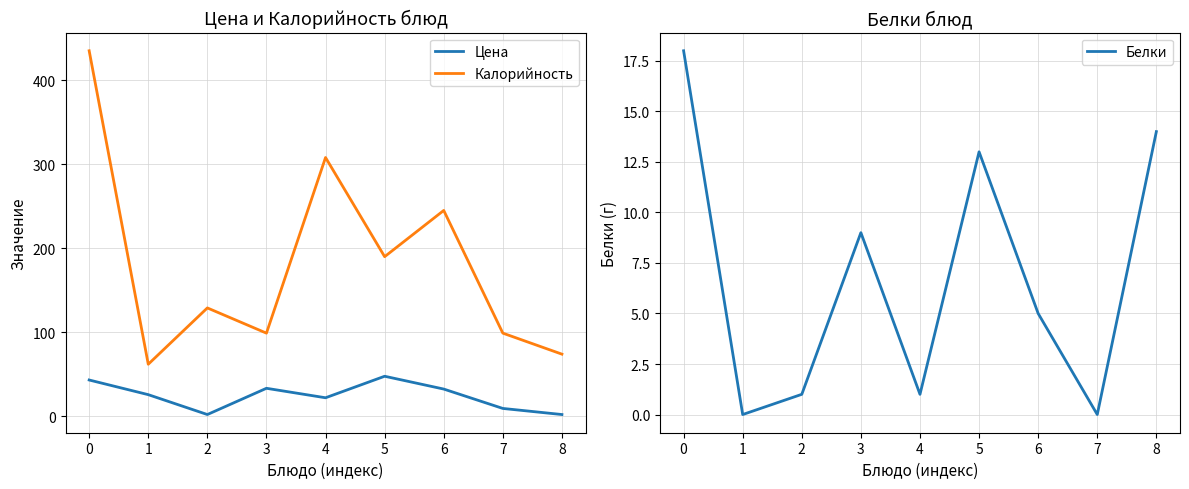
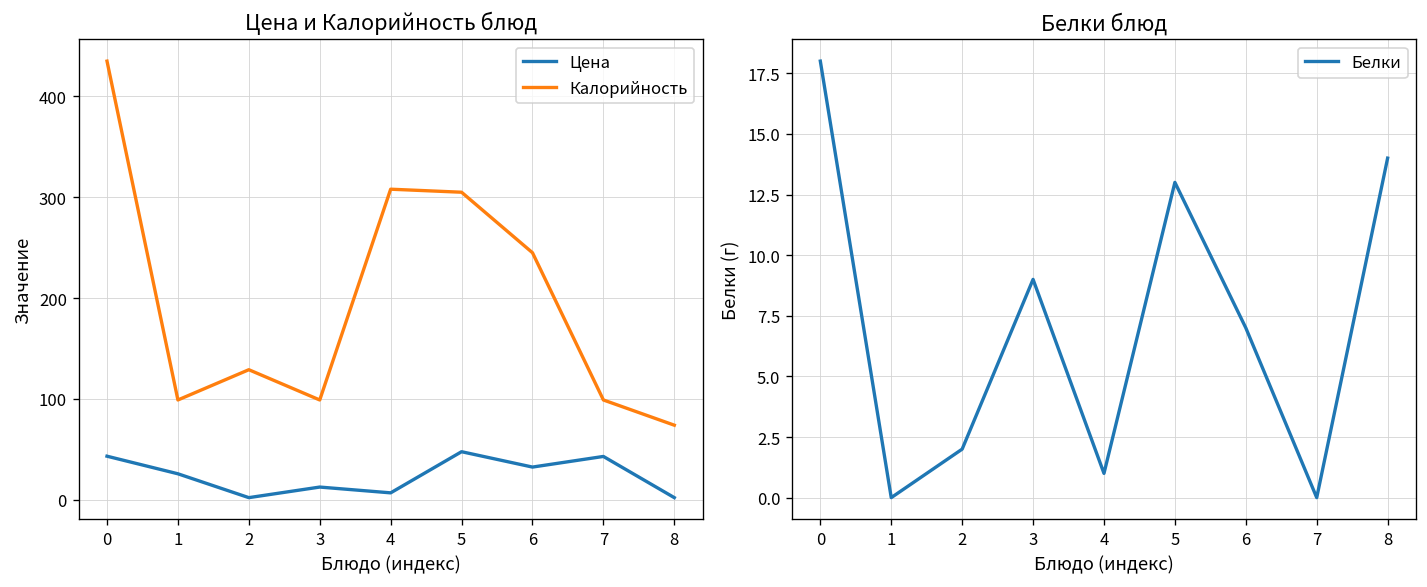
Цена и Калорийность блюд, Калорийность, 1: 60 -> 100
Цена и Калорийность блюд, Цена, 3: 30 -> 10
Цена и Калорийность блюд, Цена, 4: 20 -> 10
Цена и Калорийность блюд, Калорийность, 5: 190 -> 310
Цена и Калорийность блюд, Цена, 7: 10 -> 40
Белки блюд, 2: 1 -> 2
Белки блюд, 6: 5 -> 7
